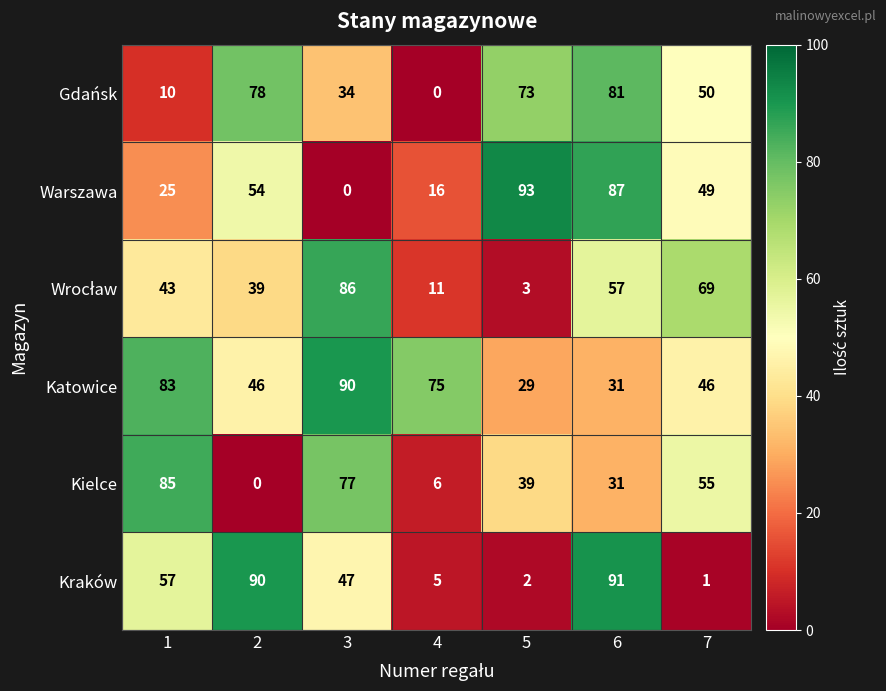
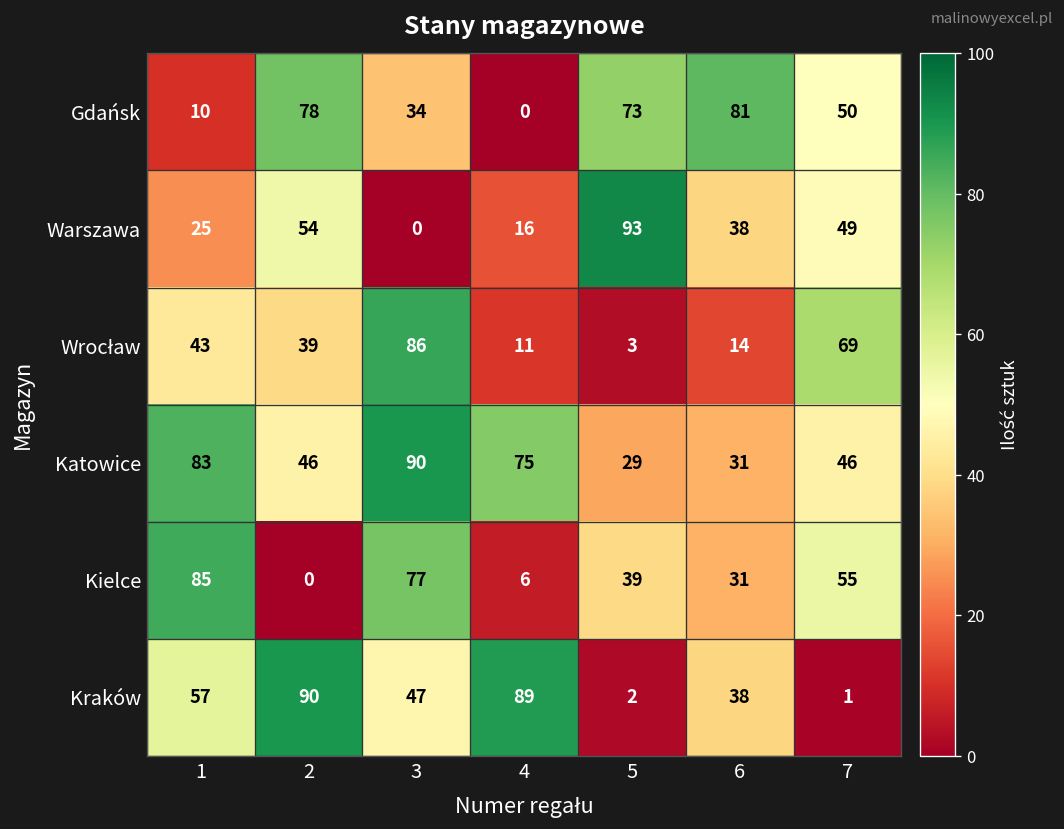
Warszawa, 6: 87 -> 38
Wrocław, 6: 57 -> 14
Kraków, 4: 5 -> 89
Kraków, 6: 91 -> 38
